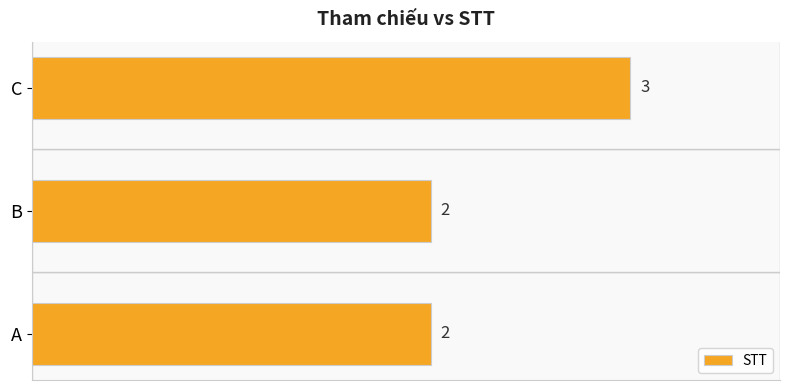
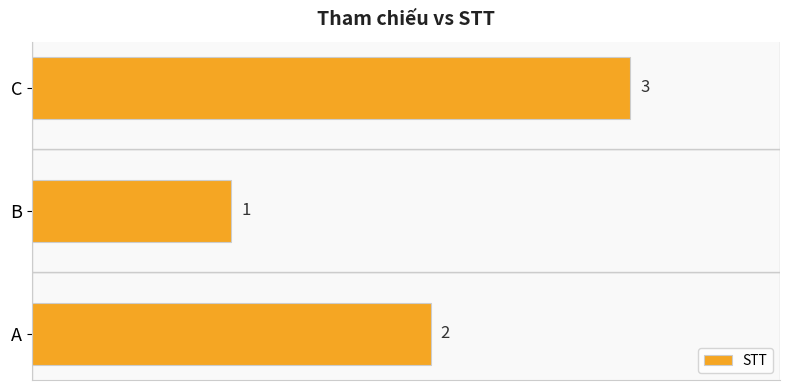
B: 2 -> 1
